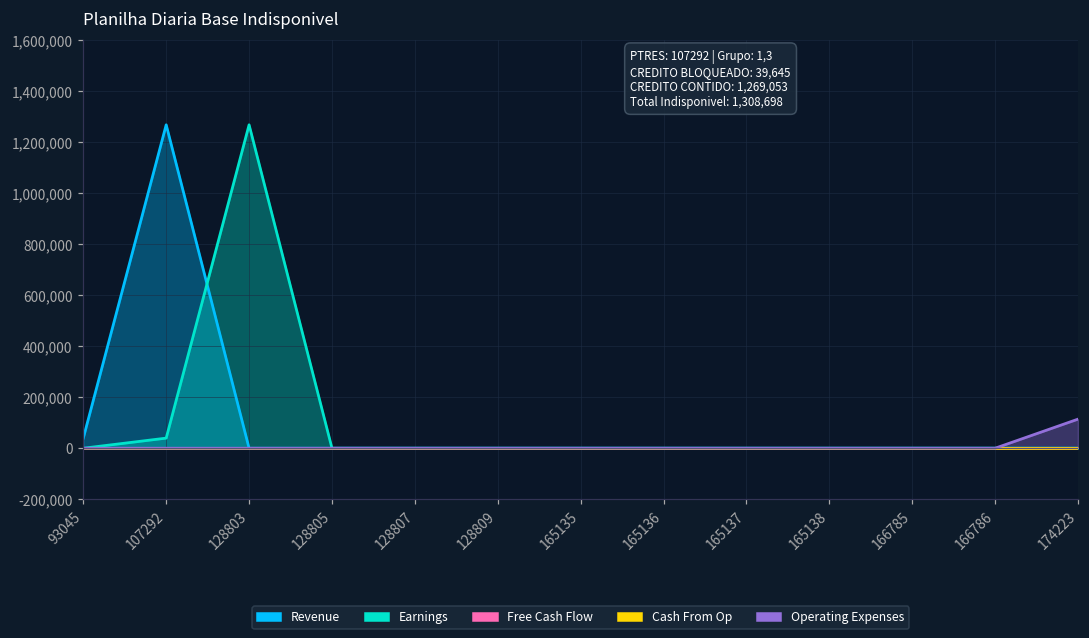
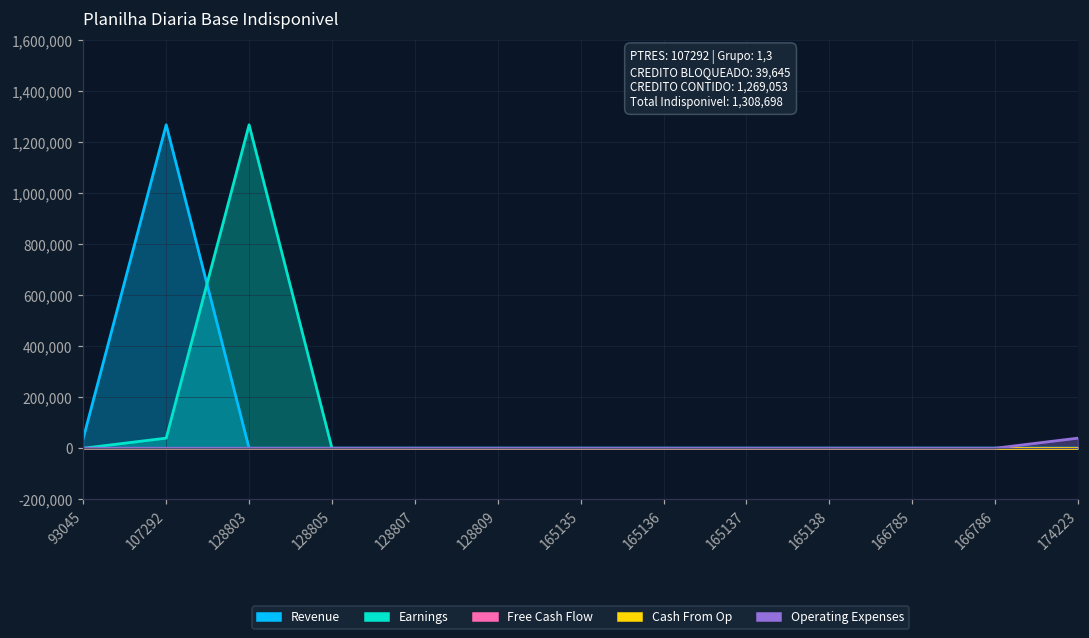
Operating Expenses, 174223: 110,000 -> 40,000
